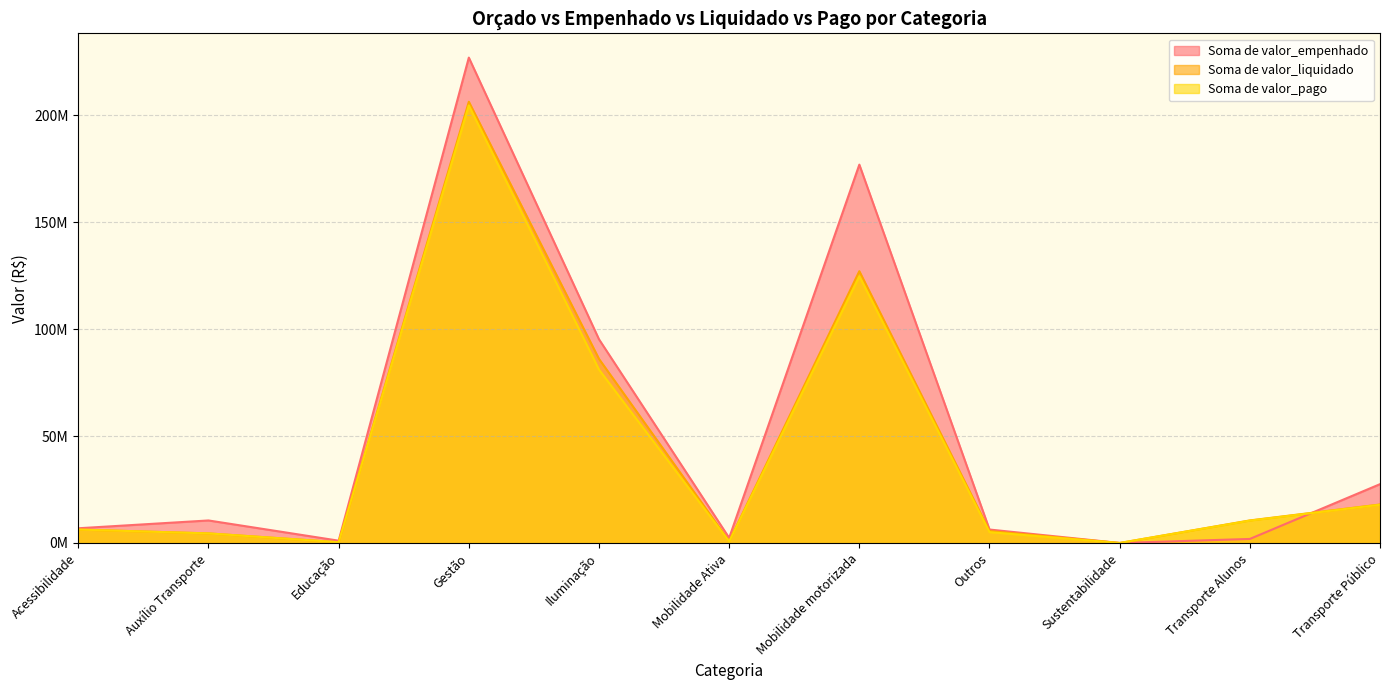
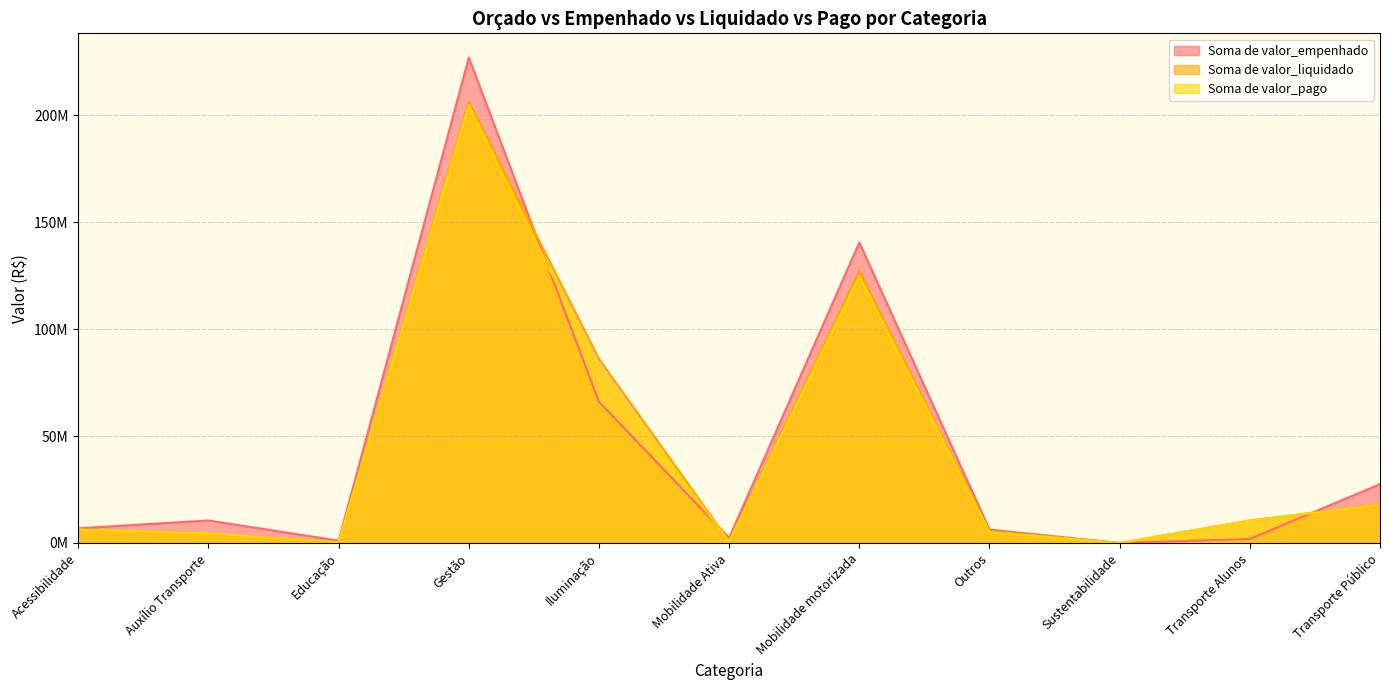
Soma de valor_empenhado, Iluminação: 95000000 -> 66000000
Soma de valor_empenhado, Mobilidade motorizada: 177000000 -> 141000000
